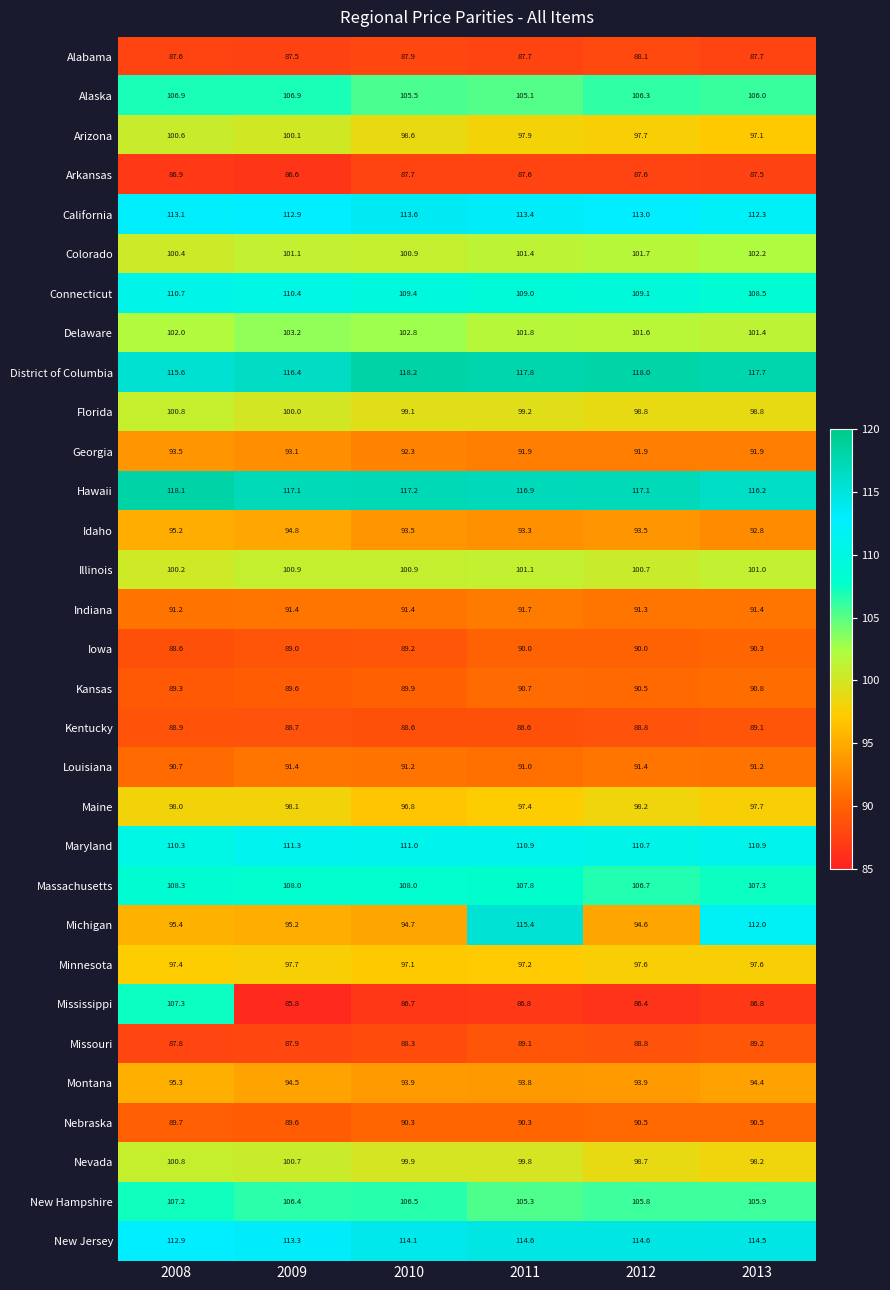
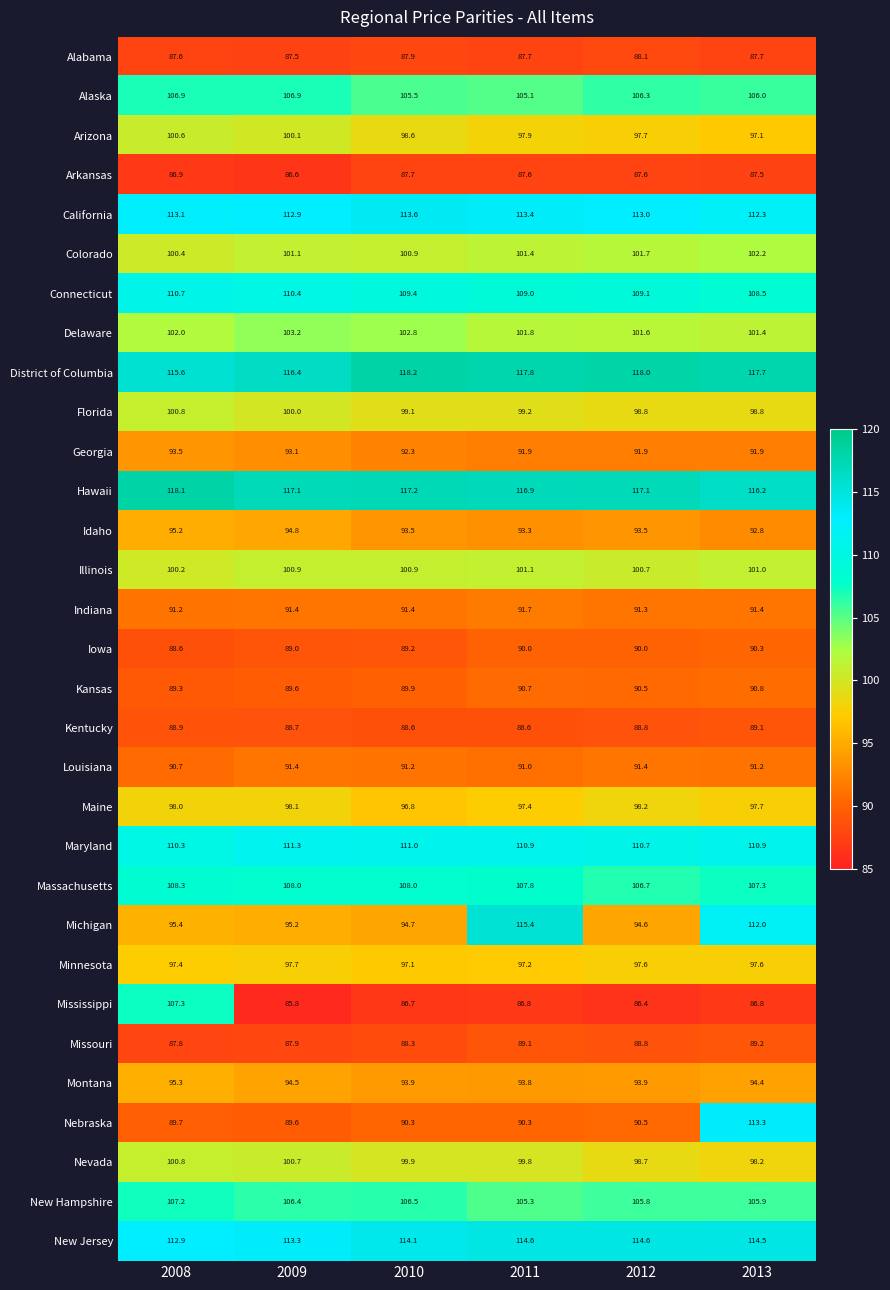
Nebraska, 2013: 90.5 -> 113.3
